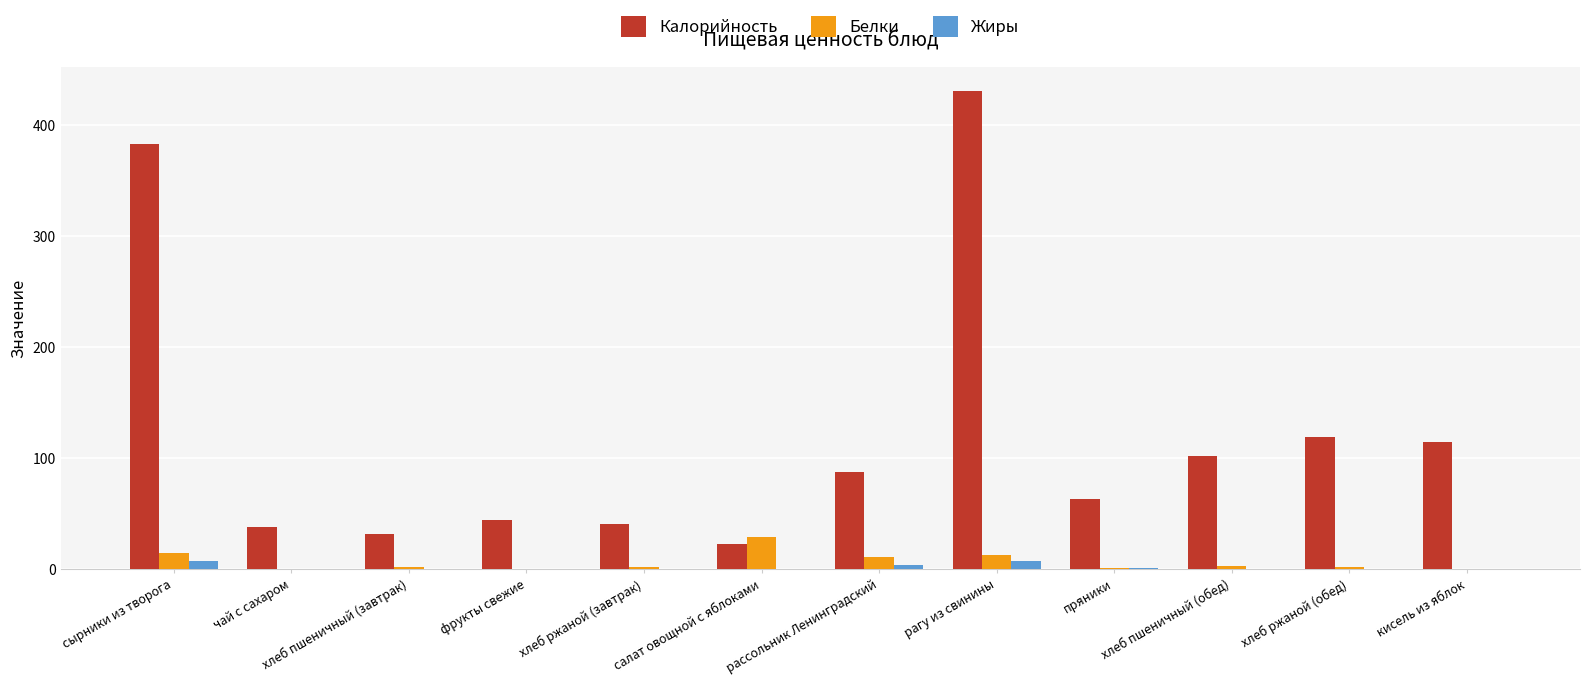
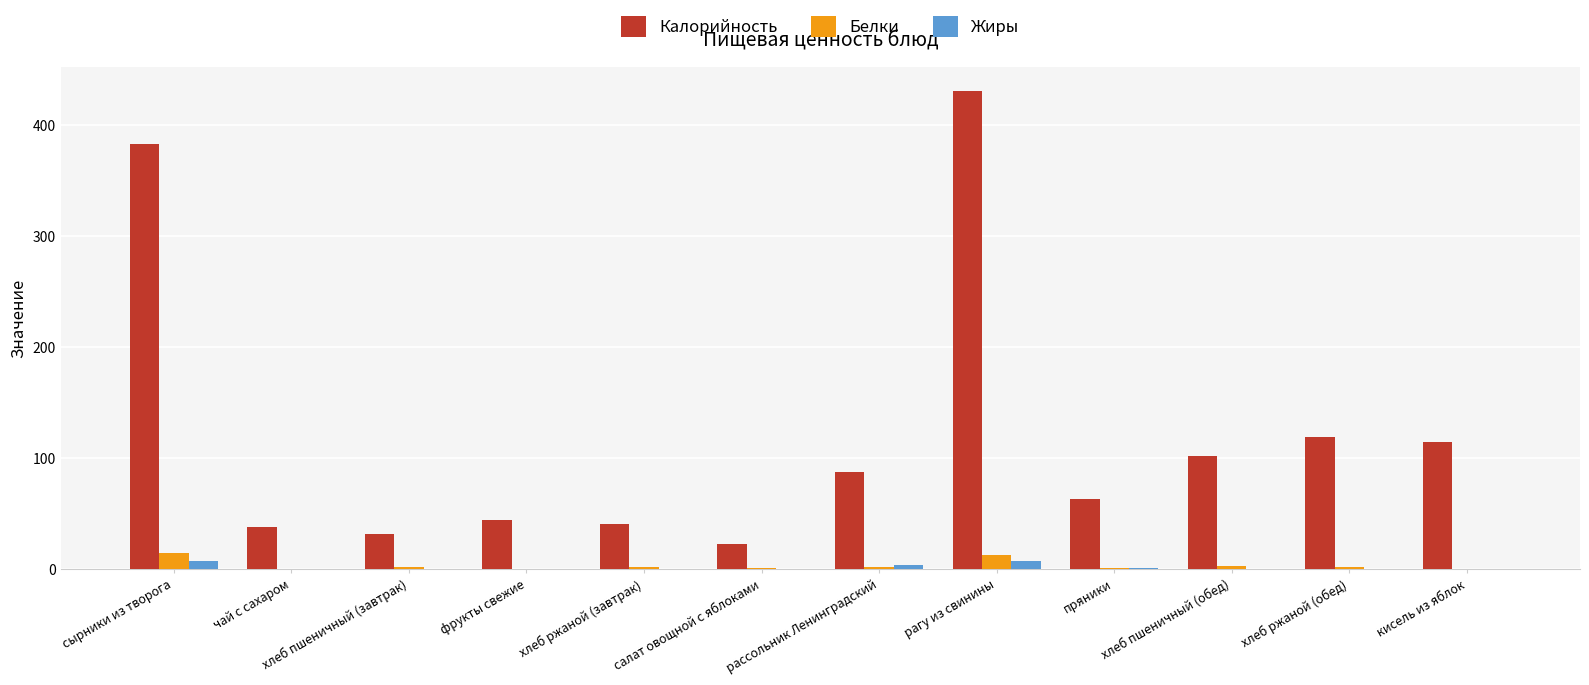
Белки, салат овощной с яблоками: 29 -> 1
Белки, рассольник Ленинградский: 11 -> 2
